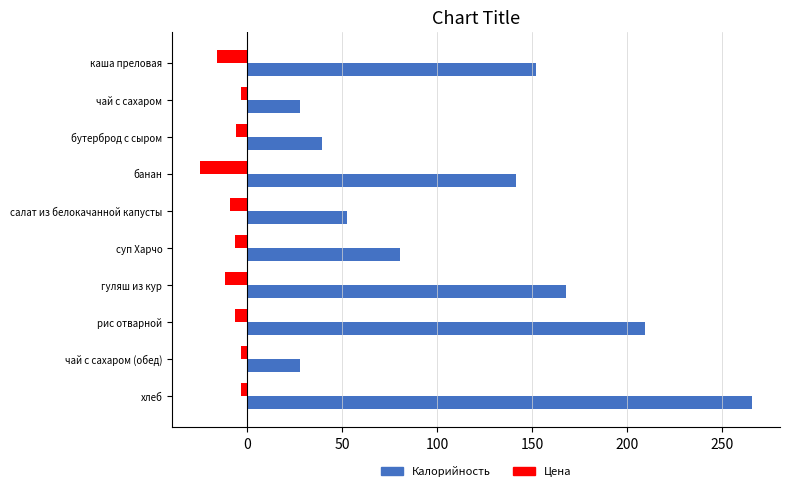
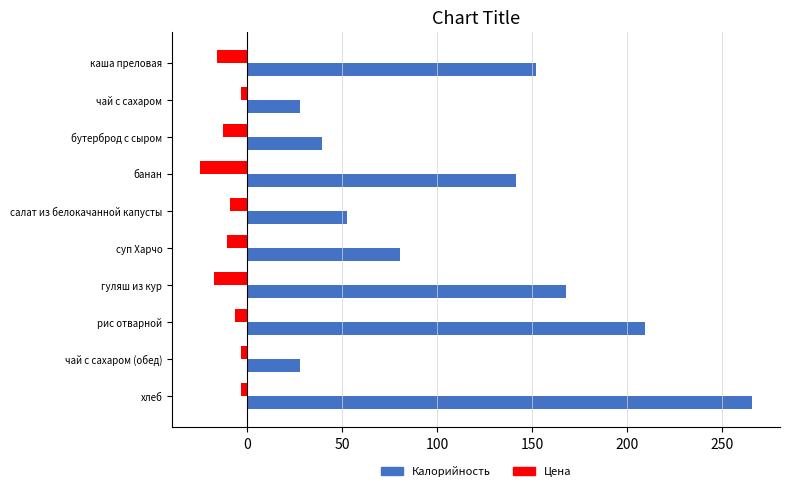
Цена, бутерброд с сыром: -6 -> -13
Цена, суп Харчо: -6 -> -11
Цена, гуляш из кур: -12 -> -17
